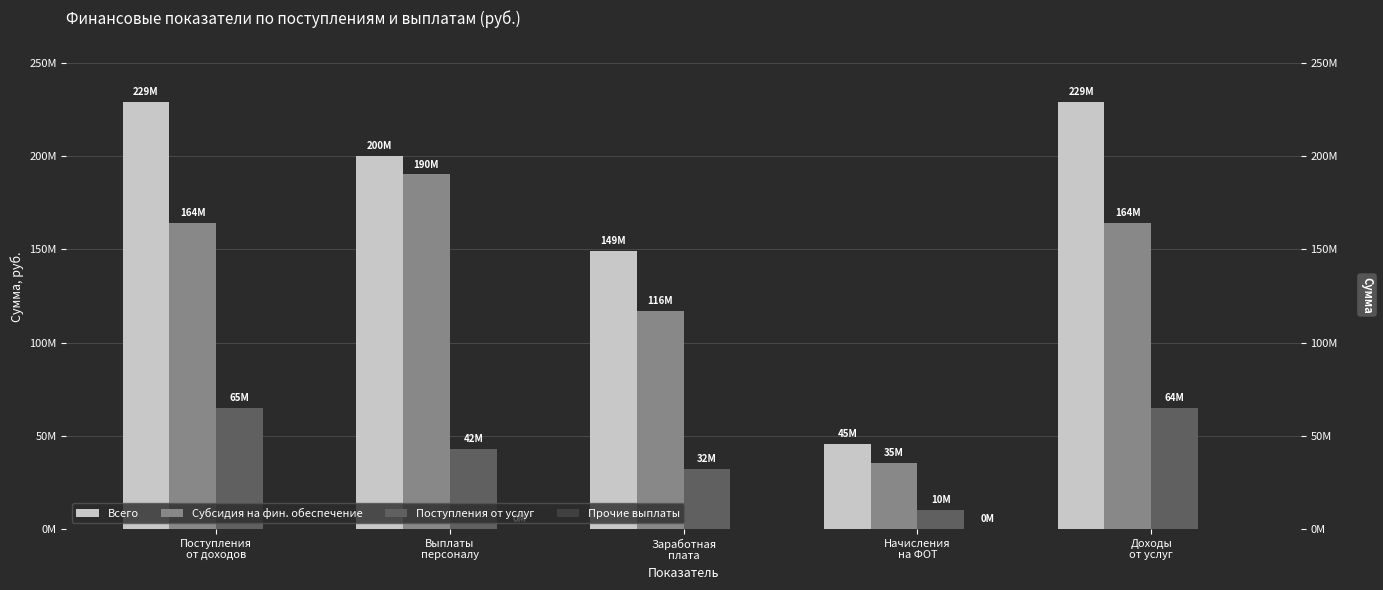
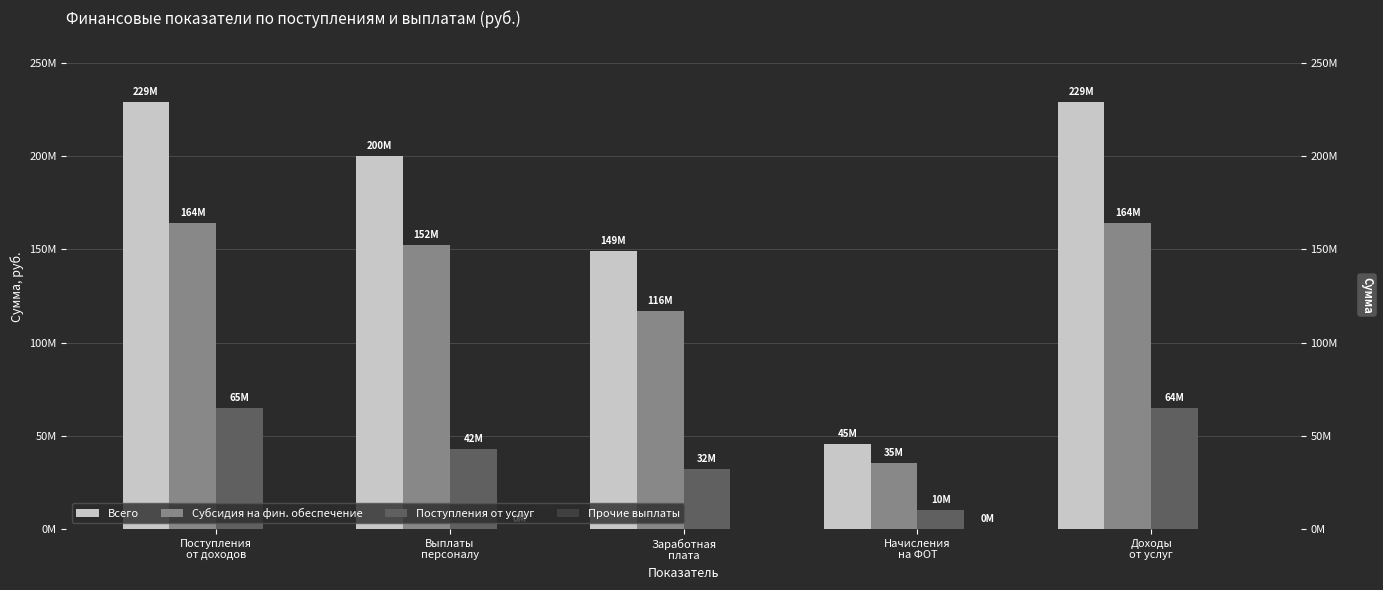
Субсидия на фин. обеспечение, Выплаты персоналу: 190M -> 152M
